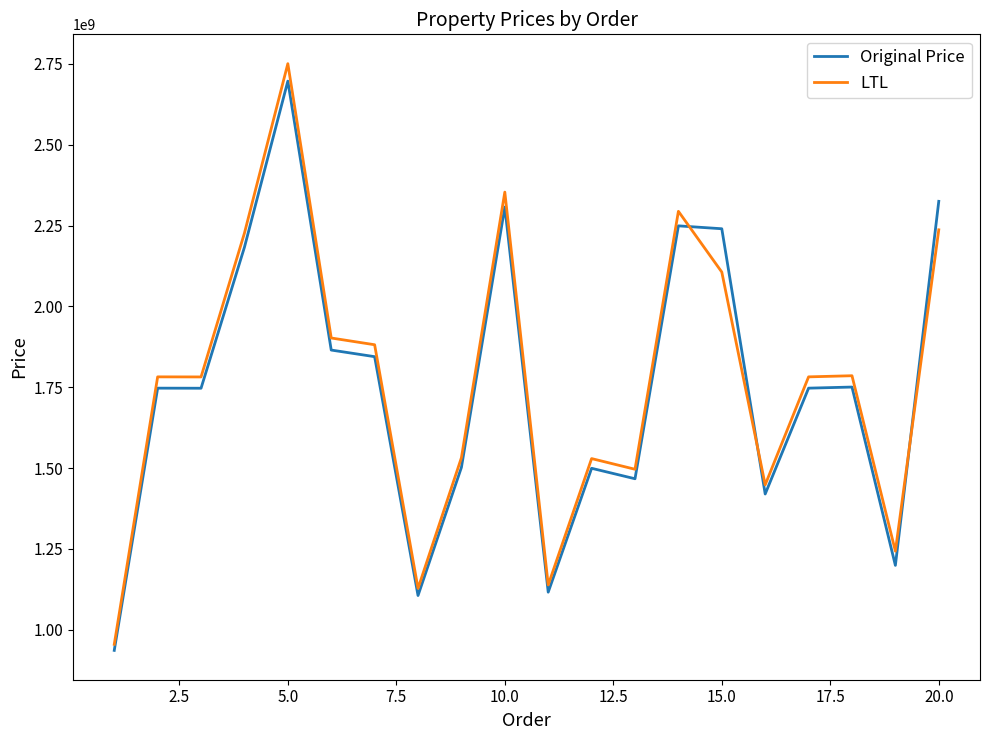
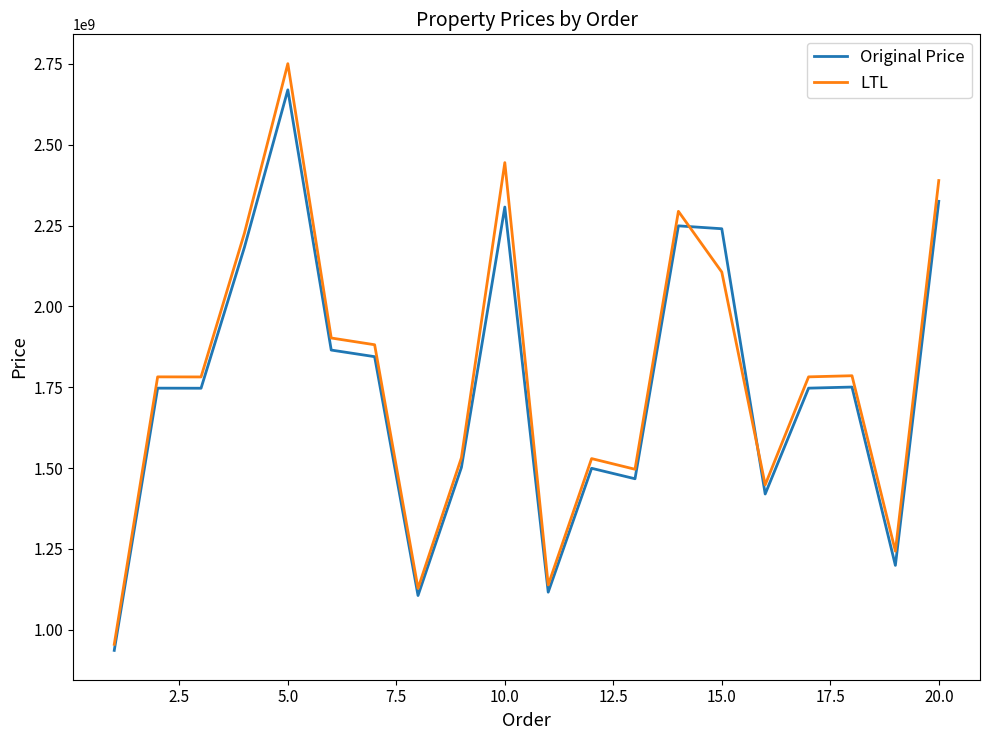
Original Price, 5.0: 2700000000 -> 2670000000
LTL, 10.0: 2350000000 -> 2440000000
LTL, 20.0: 2240000000 -> 2390000000
